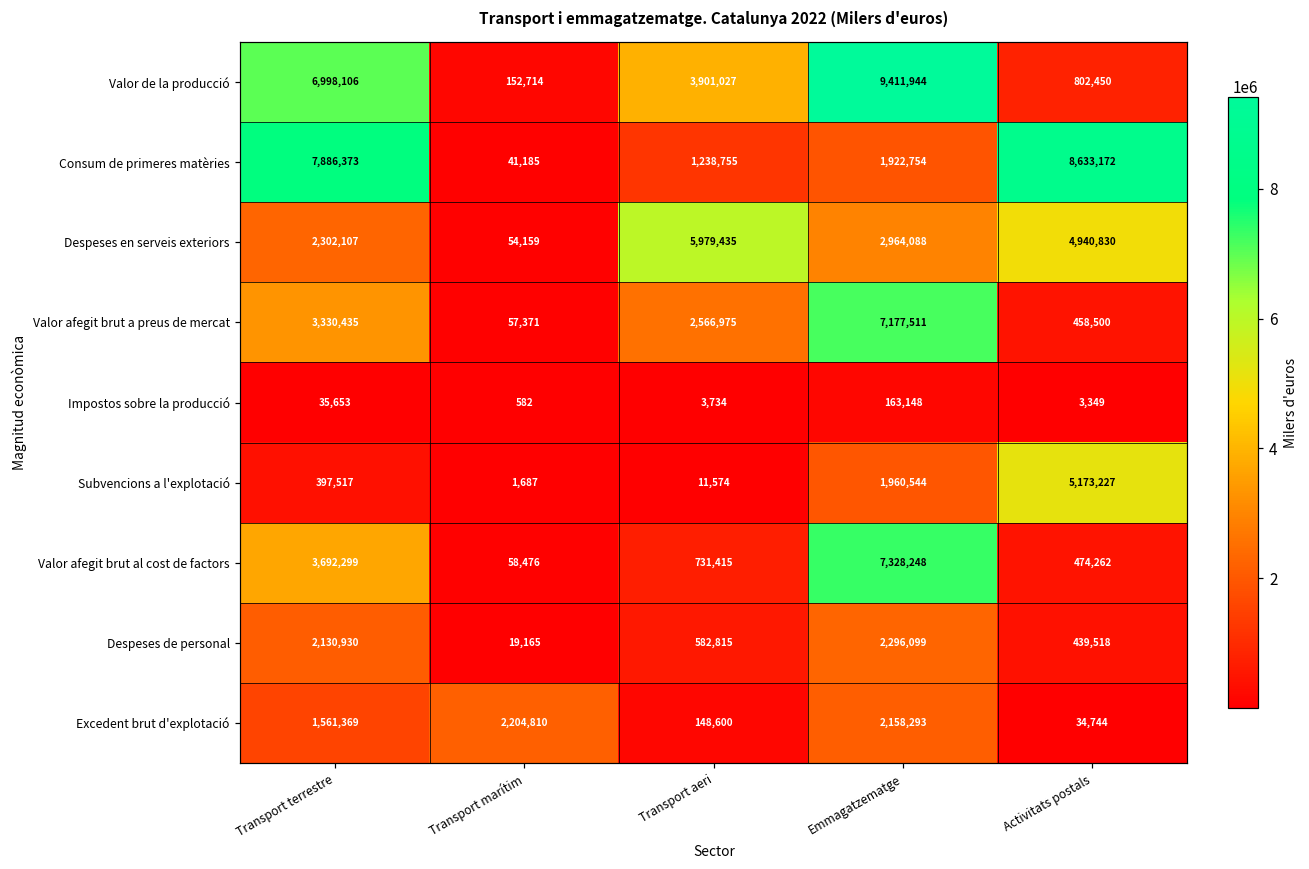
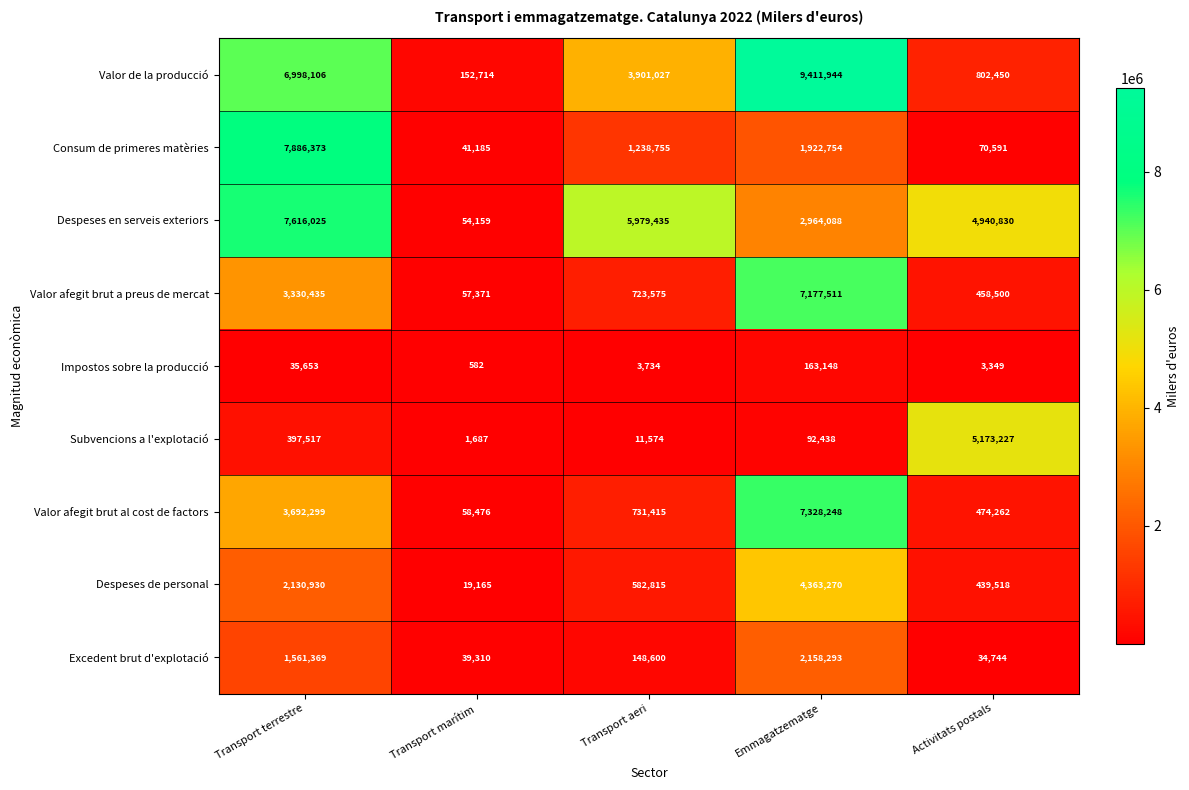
Consum de primeres matèries, Activitats postals: 8,633,172 -> 70,591
Despeses en serveis exteriors, Transport terrestre: 2,302,107 -> 7,616,025
Valor afegit brut a preus de mercat, Transport aeri: 2,566,975 -> 723,575
Subvencions a l'explotació, Emmagatzematge: 1,960,544 -> 92,438
Despeses de personal, Emmagatzematge: 2,296,099 -> 4,363,270
Excedent brut d'explotació, Transport marítim: 2,204,810 -> 39,310
